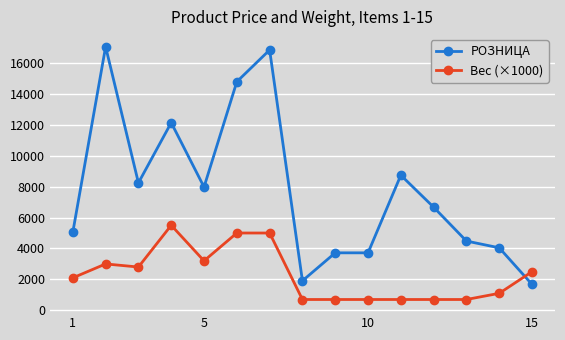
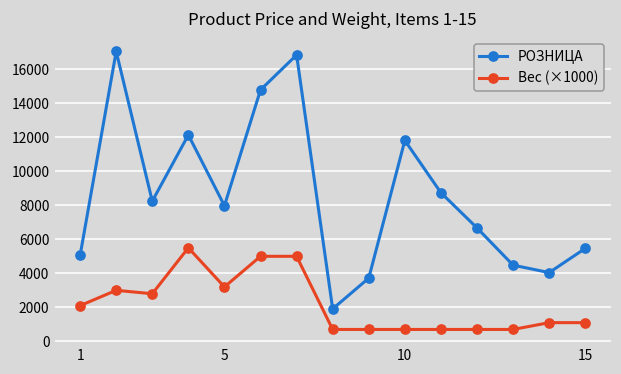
РОЗНИЦА, 10: 3700 -> 11800
РОЗНИЦА, 15: 1700 -> 5500
Вес (×1000), 15: 2500 -> 1100
